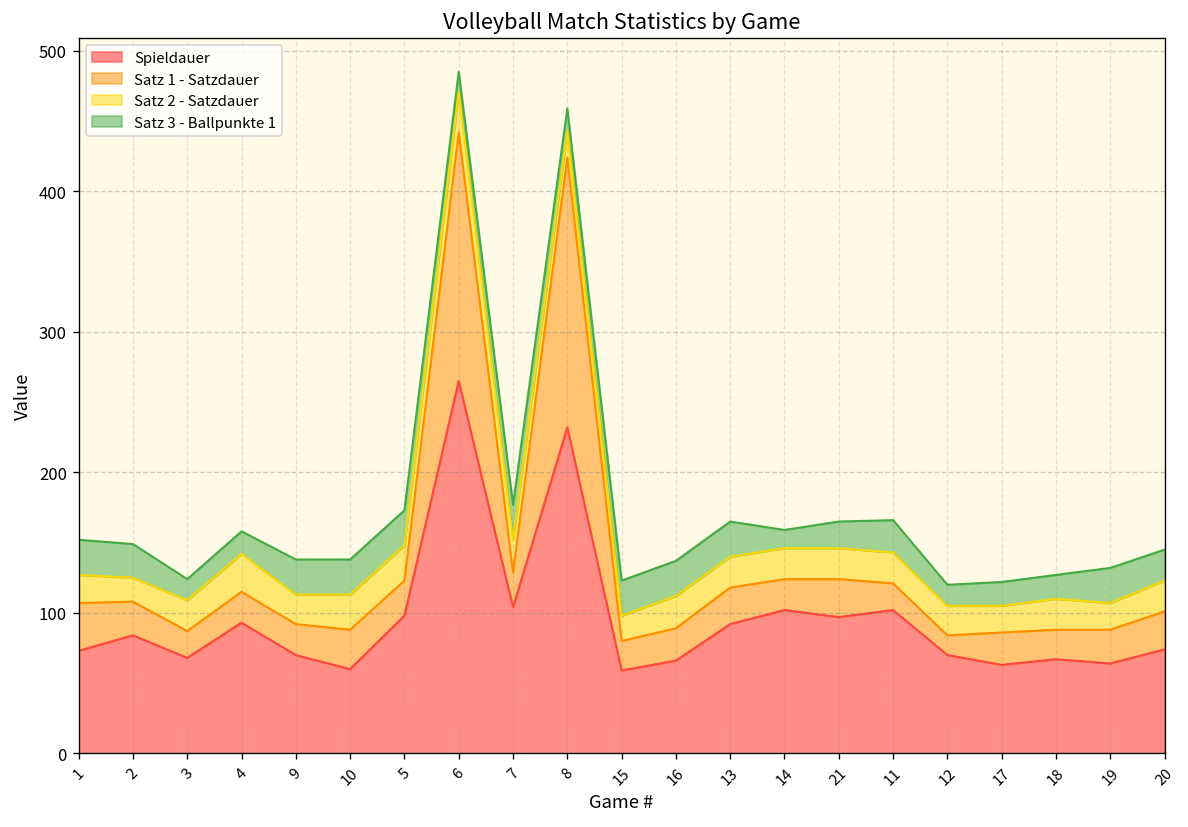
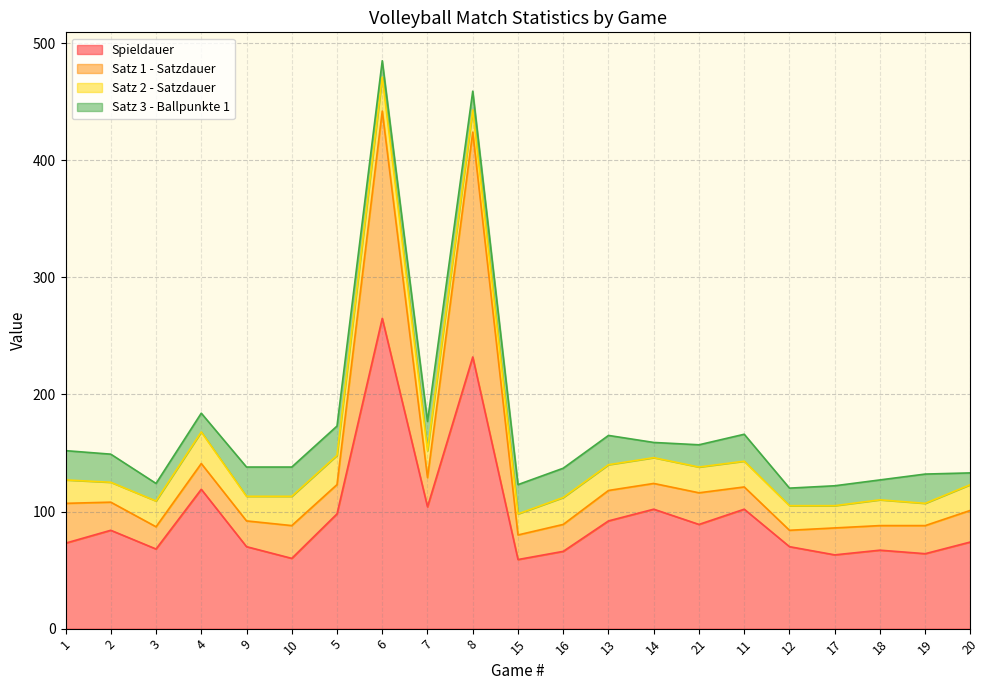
Spieldauer, 4: 93 -> 119
Spieldauer, 21: 97 -> 89
Satz 3 - Ballpunkte 1, 20: 22 -> 10
